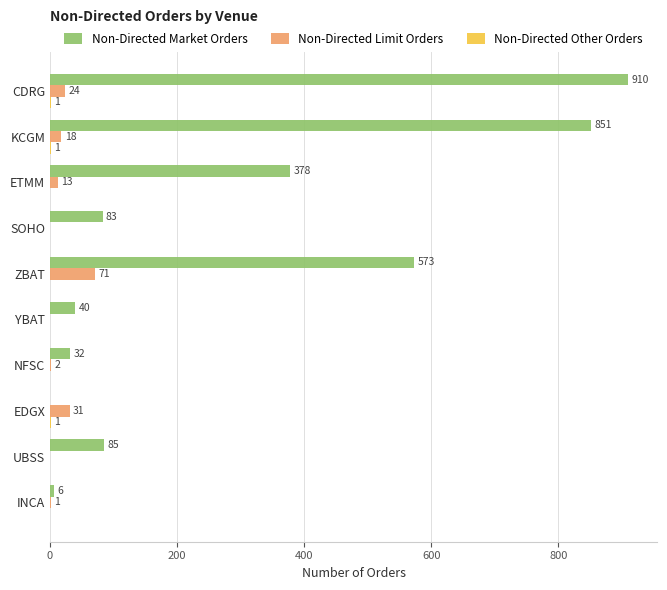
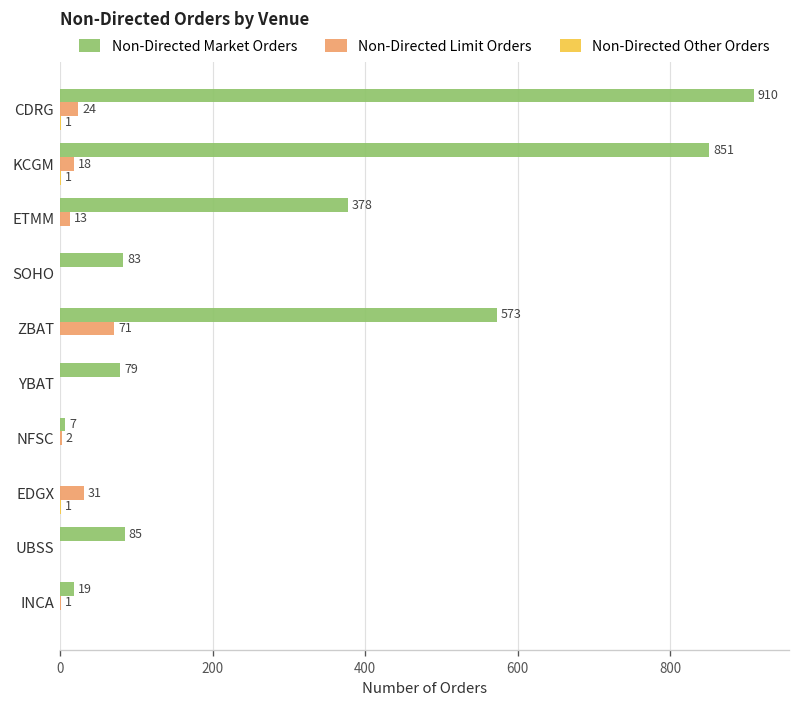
Non-Directed Market Orders, YBAT: 40 -> 79
Non-Directed Market Orders, NFSC: 32 -> 7
Non-Directed Market Orders, INCA: 6 -> 19
